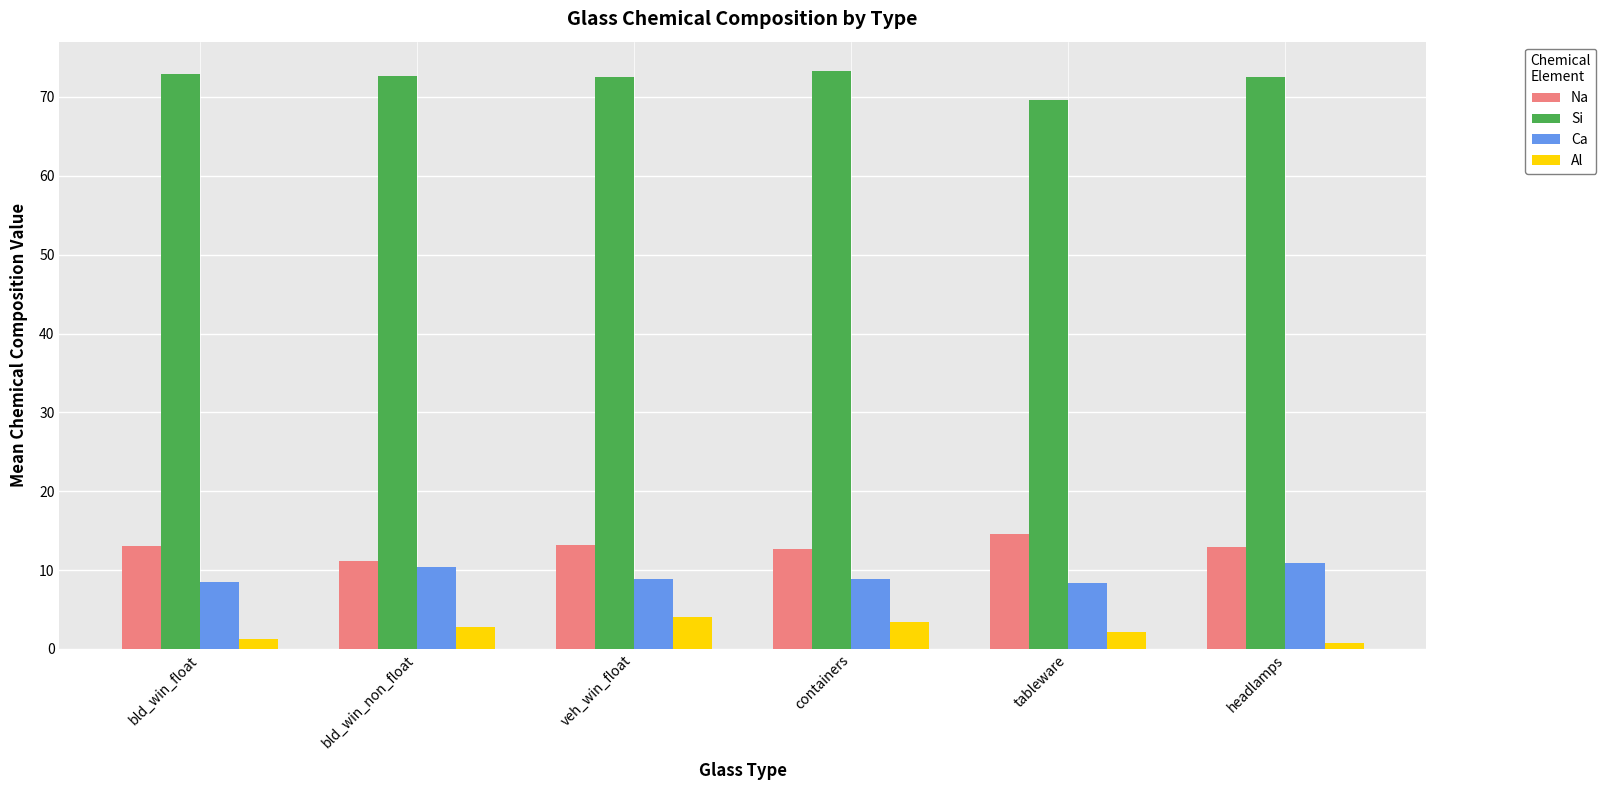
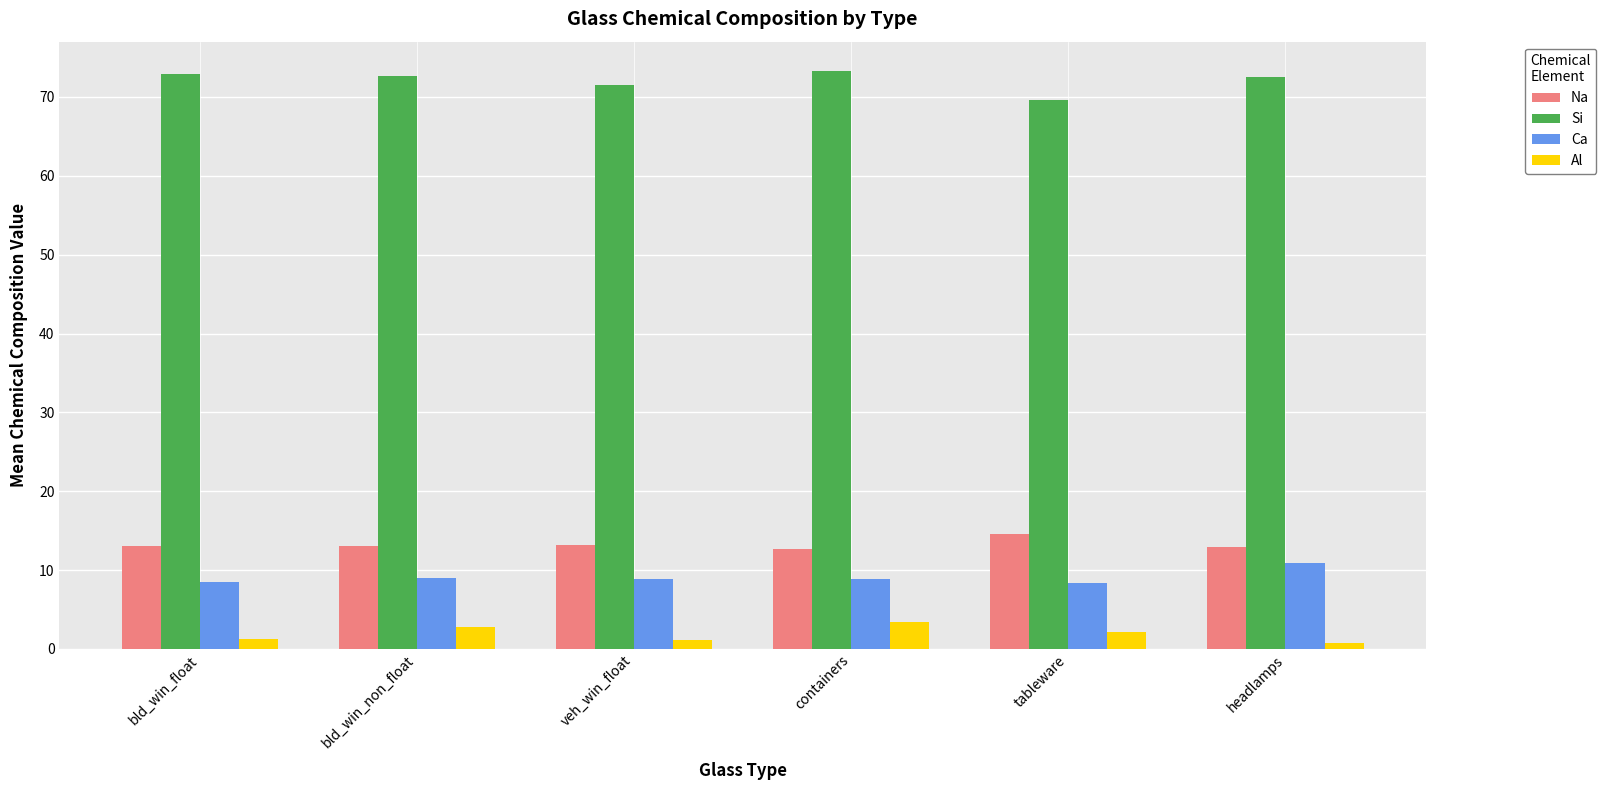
Na, bld_win_non_float: 11 -> 13
Ca, bld_win_non_float: 10 -> 9
Si, veh_win_float: 73 -> 71
Al, veh_win_float: 4 -> 1
